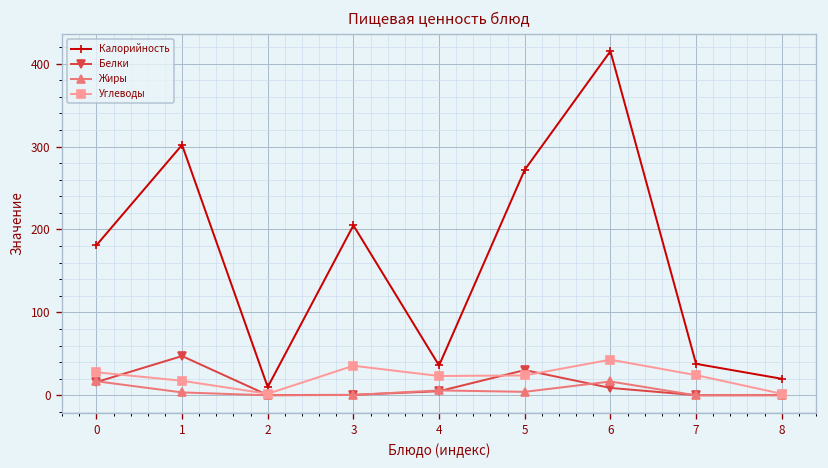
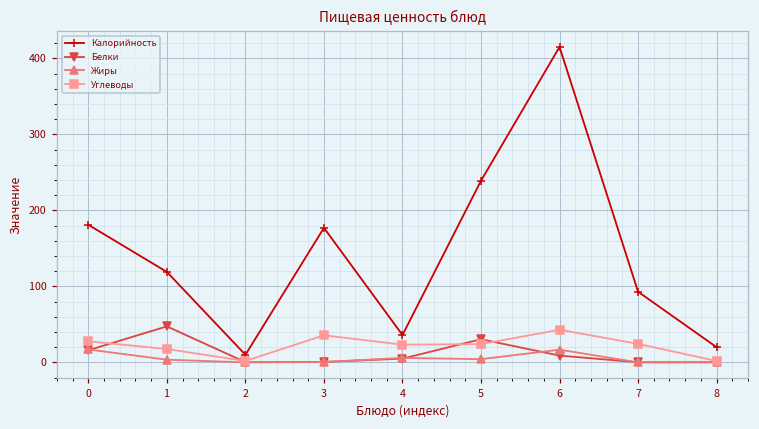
Калорийность, 1: 300 -> 120
Калорийность, 3: 210 -> 180
Калорийность, 5: 270 -> 240
Калорийность, 7: 40 -> 90
